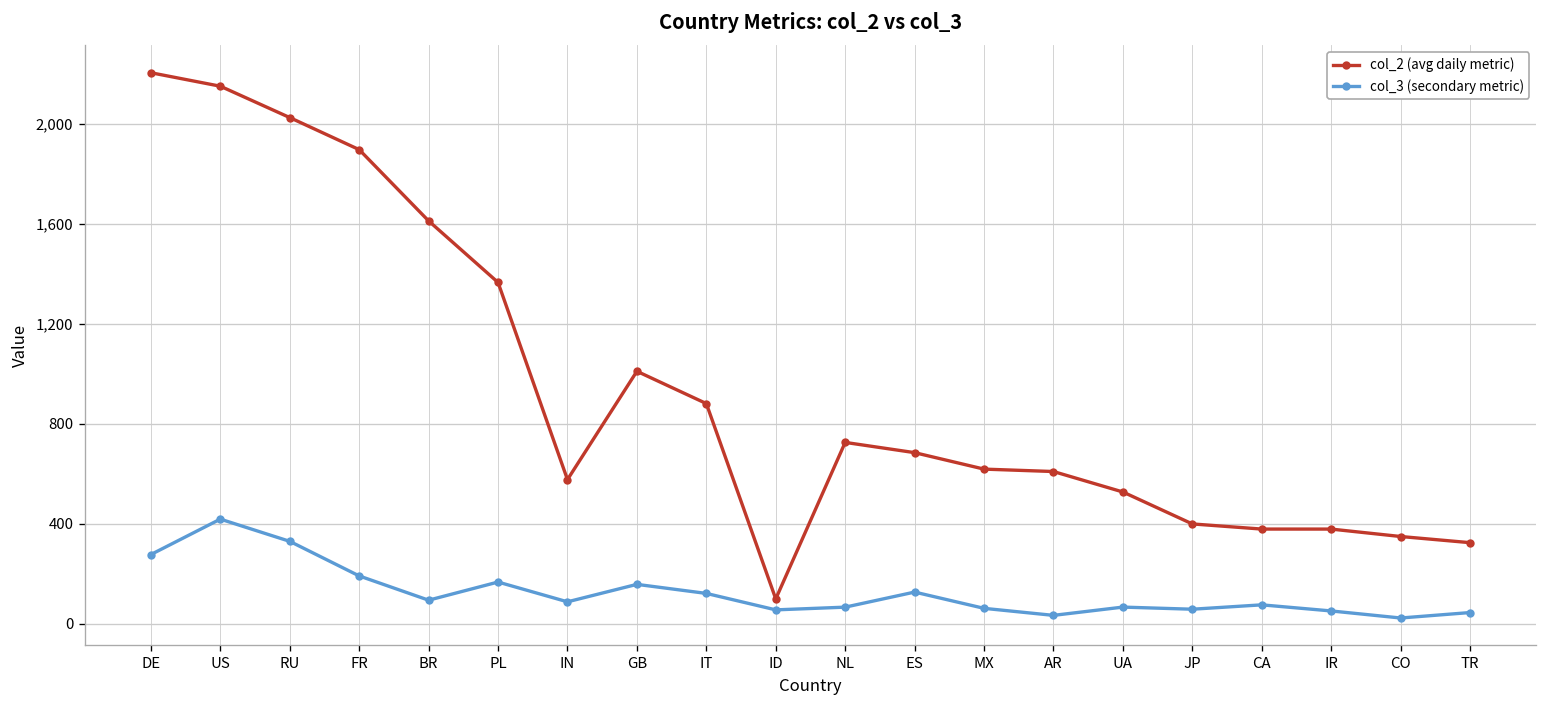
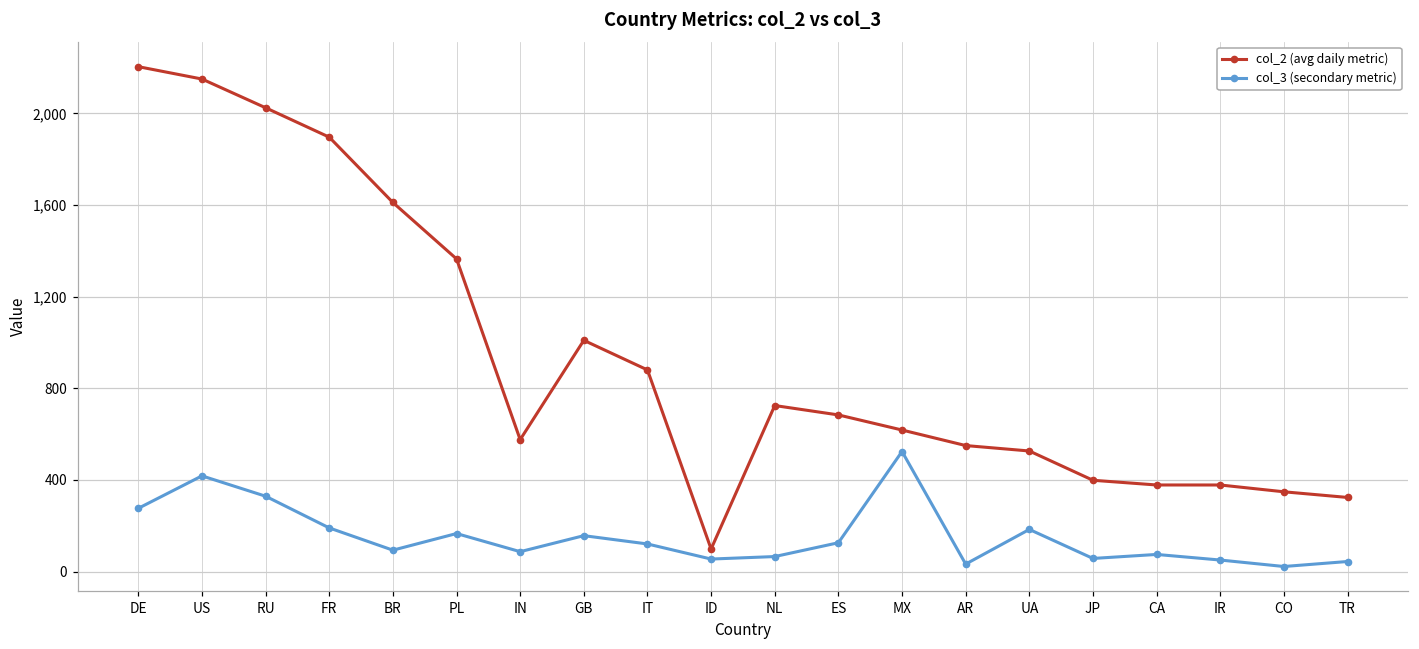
col_3 (secondary metric), MX: 60 -> 520
col_2 (avg daily metric), AR: 610 -> 550
col_3 (secondary metric), UA: 70 -> 180
